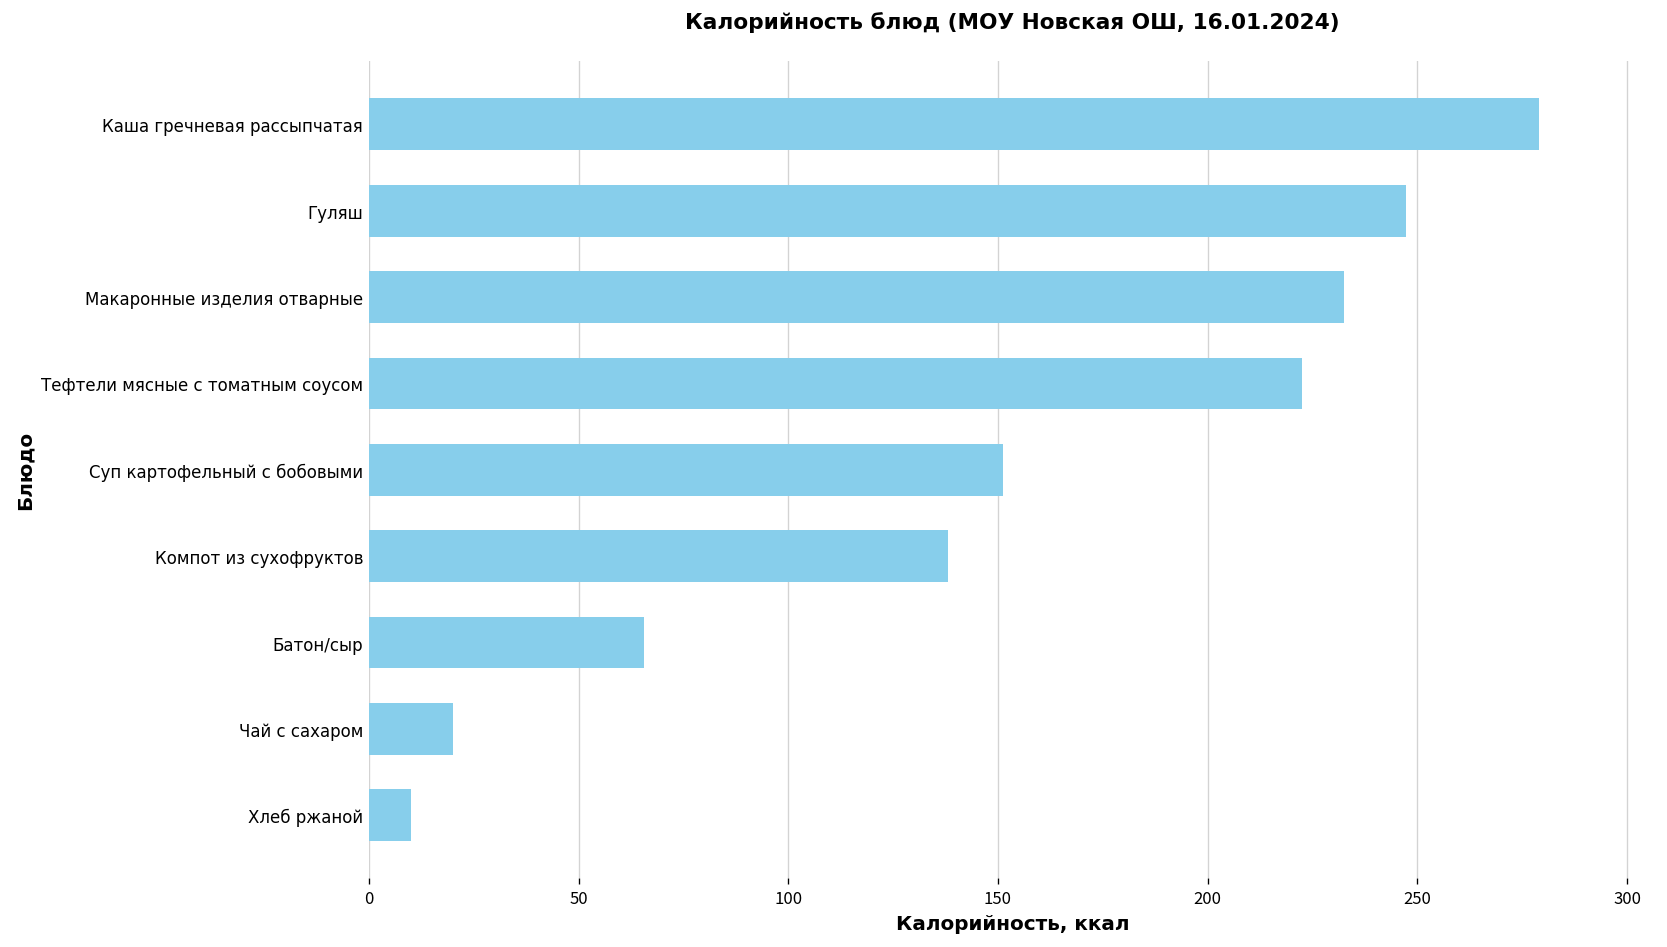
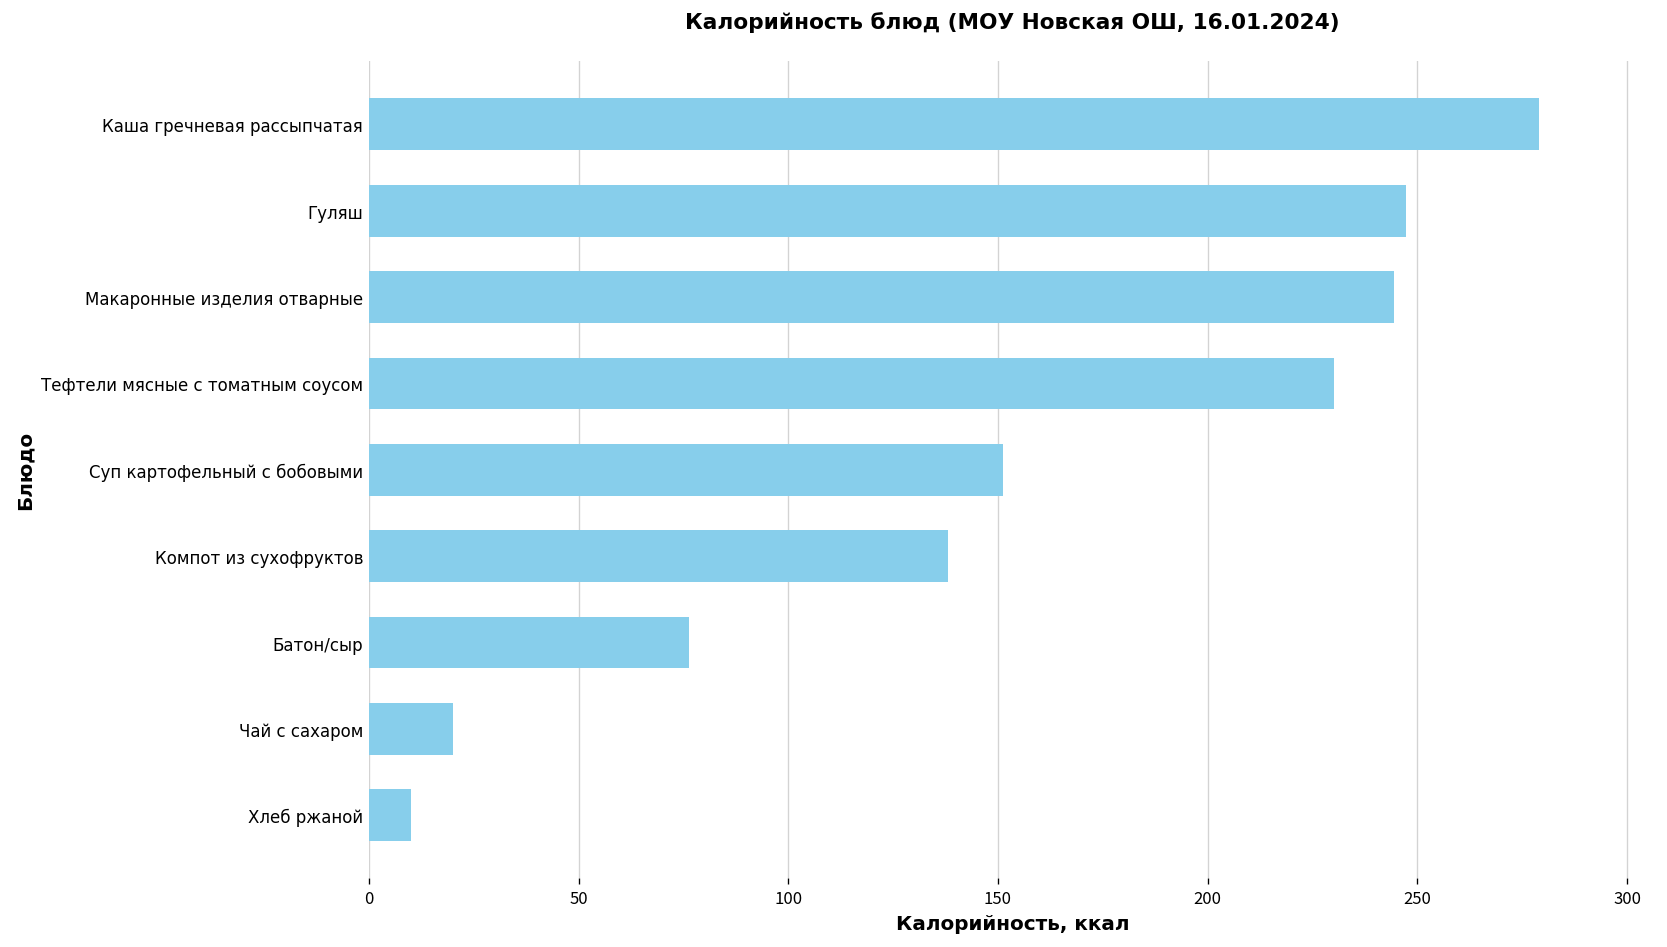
Макаронные изделия отварные: 232 -> 245
Тефтели мясные с томатным соусом: 223 -> 230
Батон/сыр: 66 -> 76
